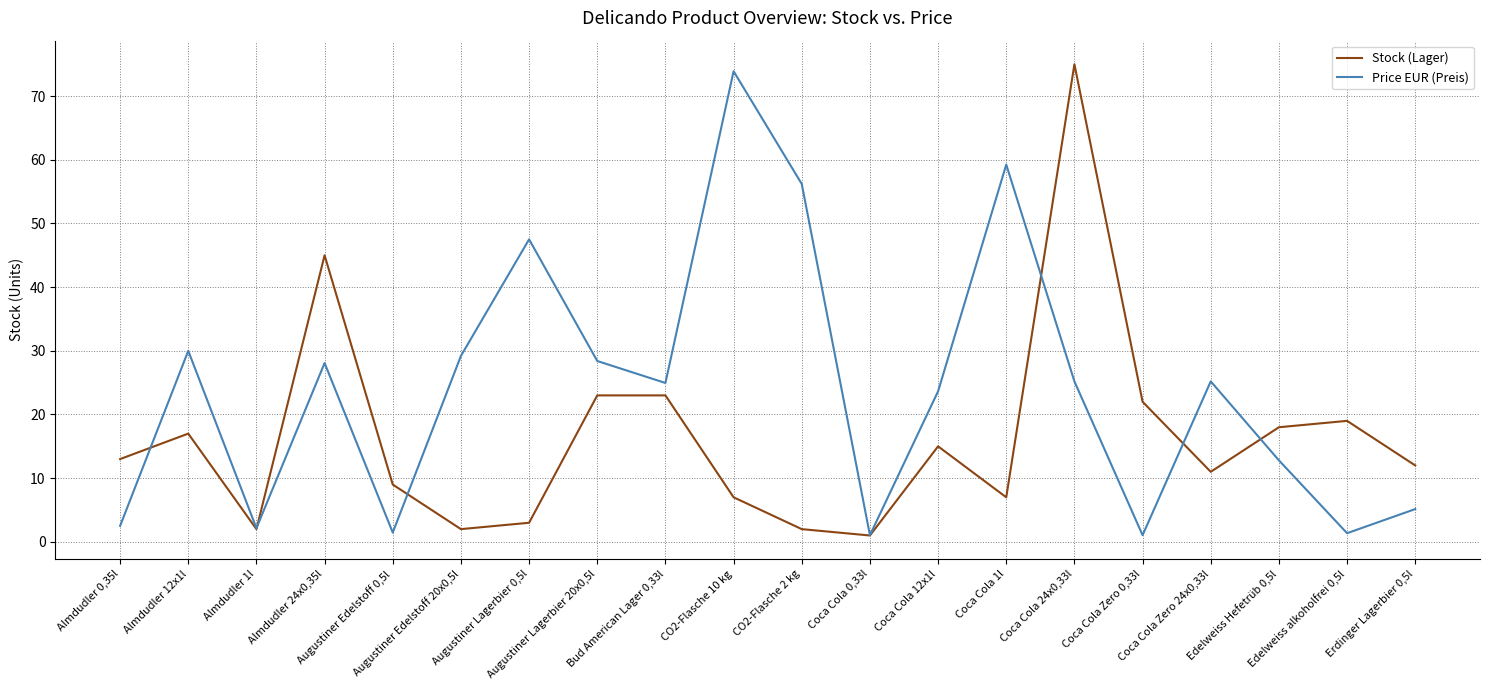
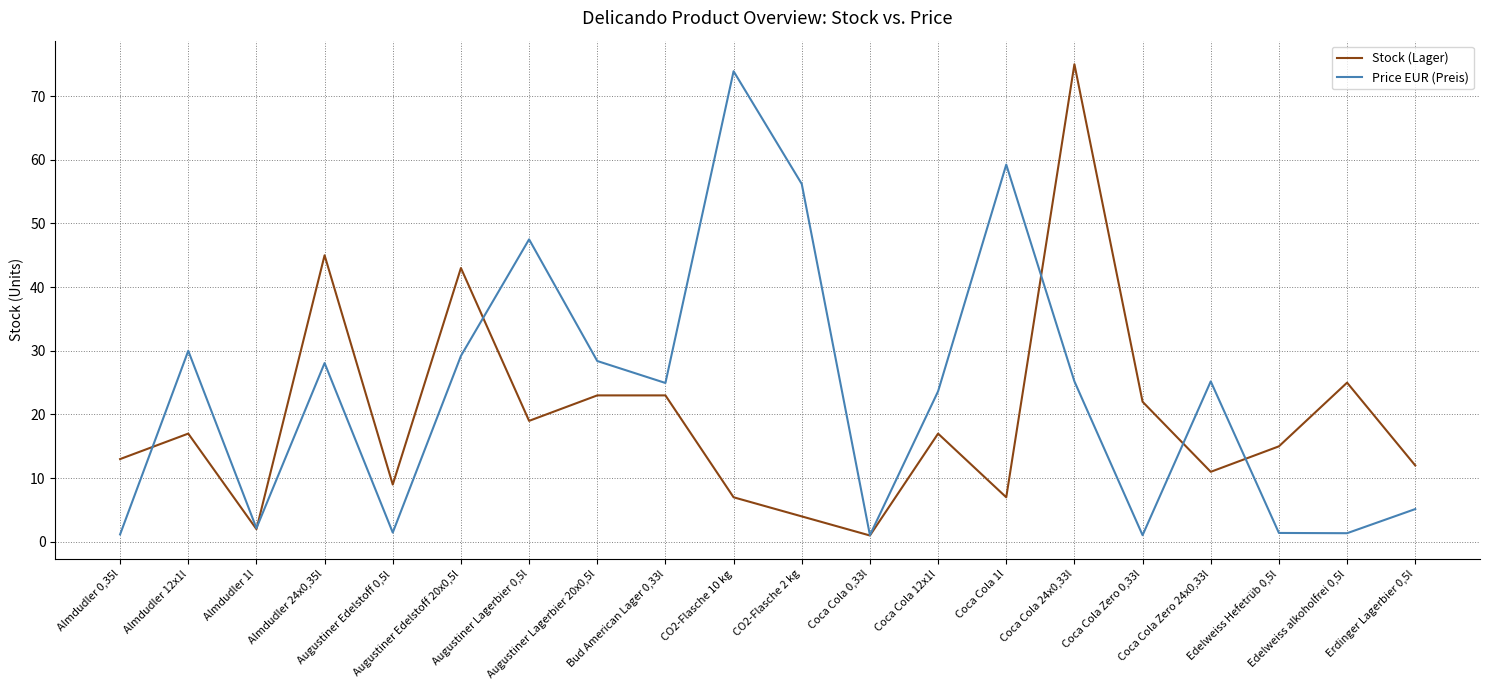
Price EUR (Preis), Almdudler 0,35l: 3 -> 1
Stock (Lager), Augustiner Edelstoff 20x0,5l: 2 -> 43
Stock (Lager), Augustiner Lagerbier 0,5l: 3 -> 19
Stock (Lager), CO2-Flasche 2 kg: 2 -> 4
Stock (Lager), Coca Cola 12x1l: 15 -> 17
Stock (Lager), Edelweiss Hefetrüb 0,5l: 18 -> 15
Price EUR (Preis), Edelweiss Hefetrüb 0,5l: 13 -> 1
Stock (Lager), Edelweiss alkoholfrei 0,5l: 19 -> 25
